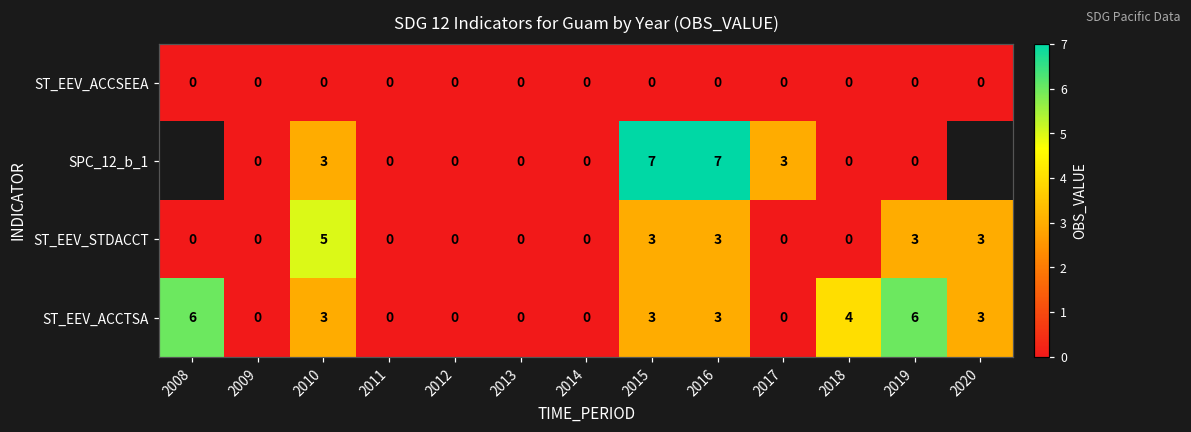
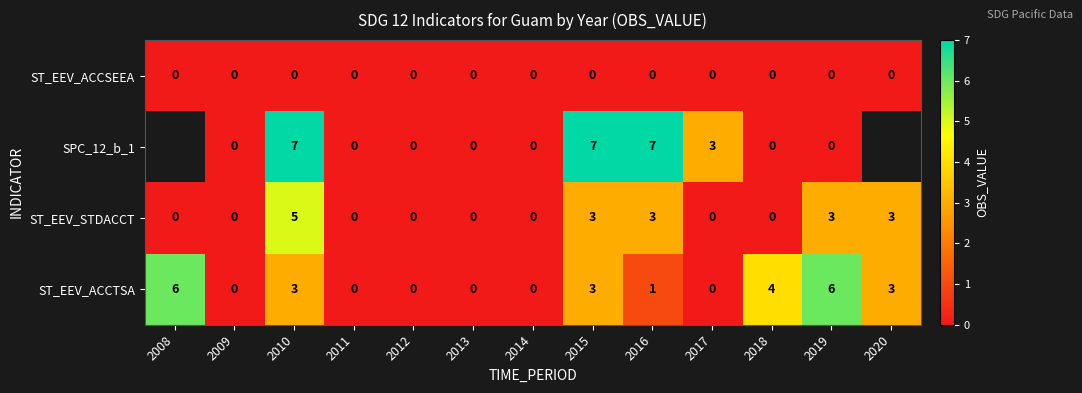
SPC_12_b_1, 2010: 3 -> 7
ST_EEV_ACCTSA, 2016: 3 -> 1
